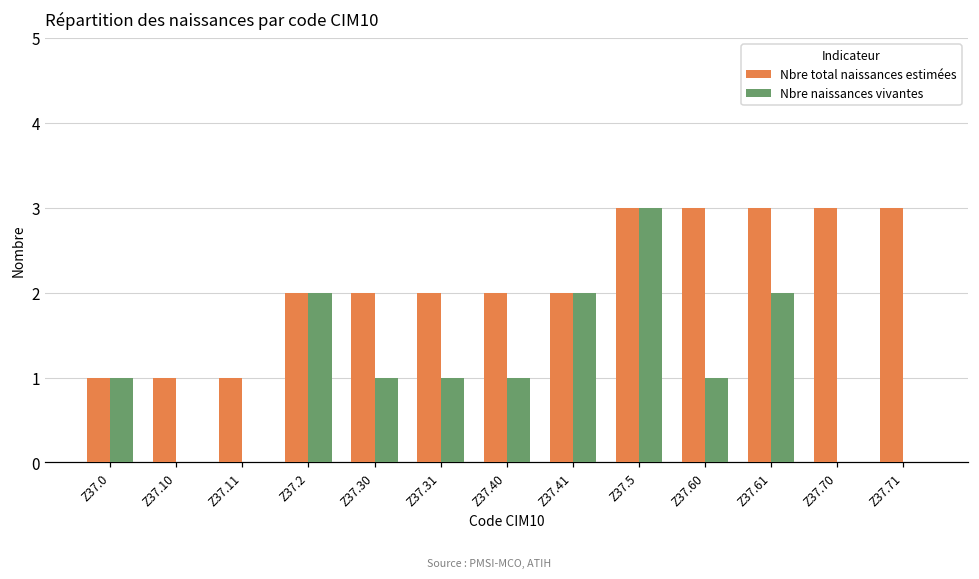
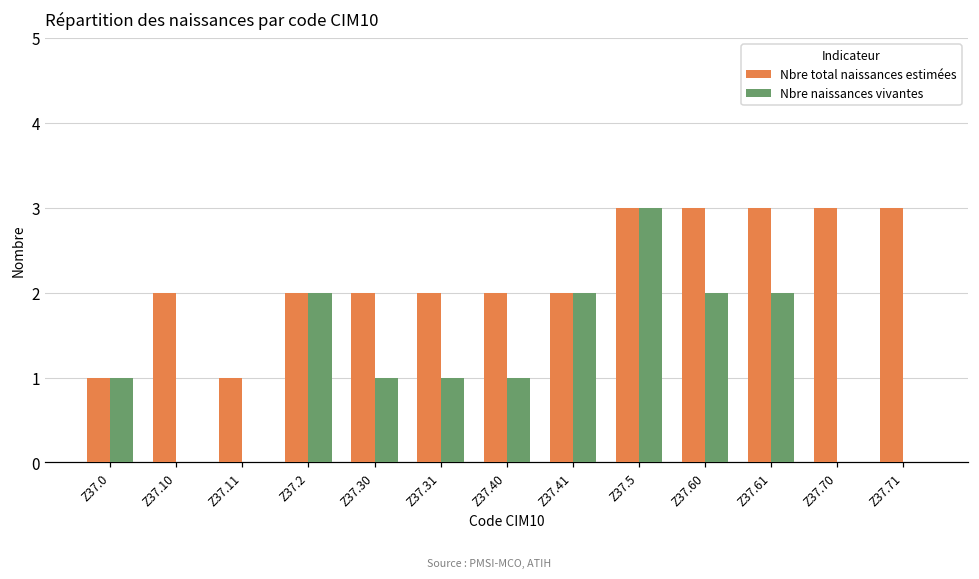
Nbre total naissances estimées, Z37.10: 1 -> 2
Nbre naissances vivantes, Z37.60: 1 -> 2
